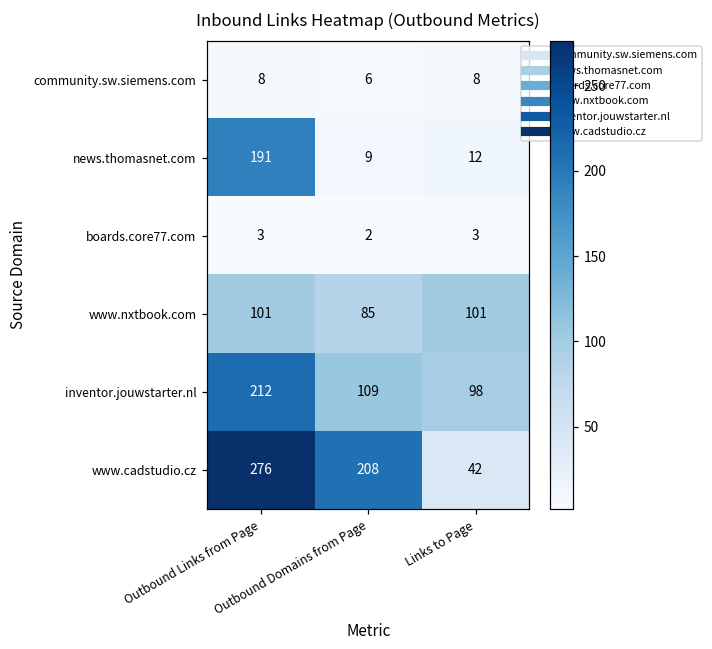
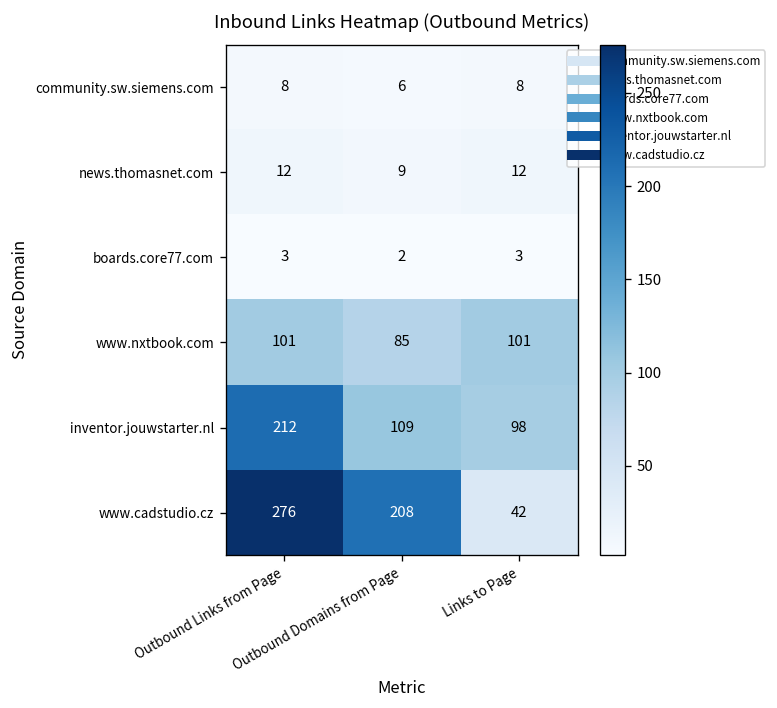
news.thomasnet.com, Outbound Links from Page: 191 -> 12
